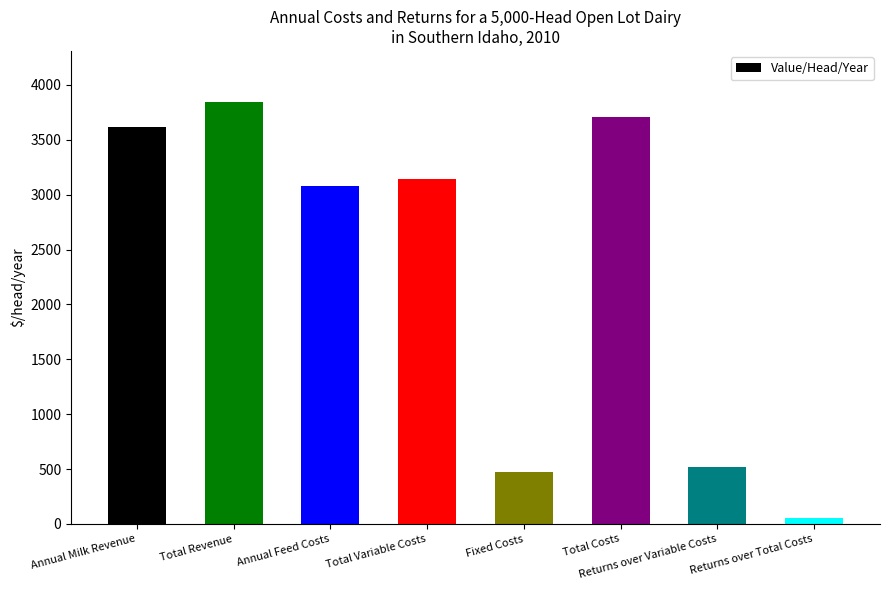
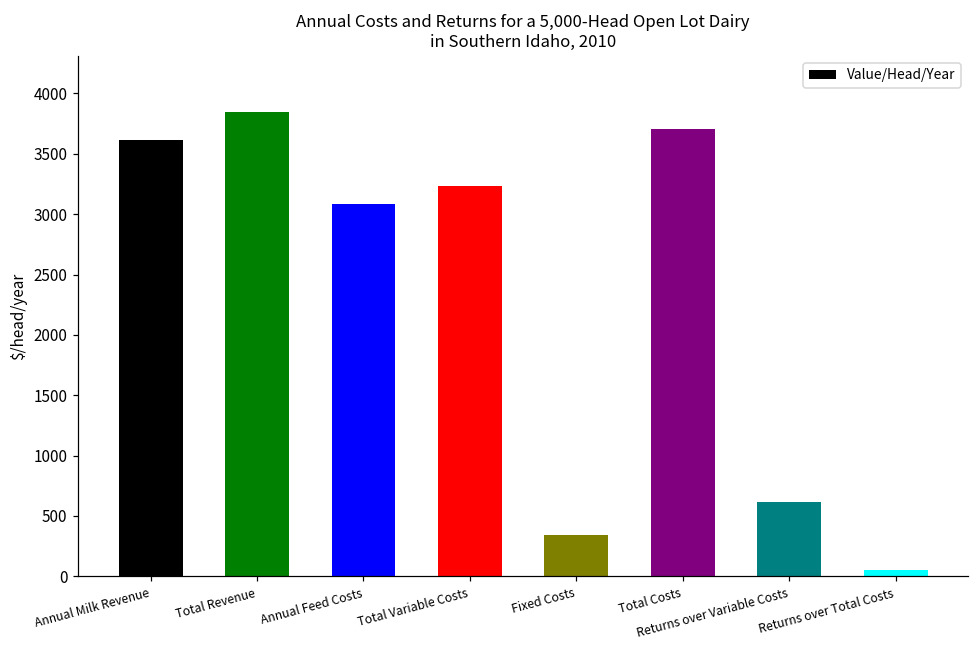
Total Variable Costs: 3140 -> 3240
Fixed Costs: 470 -> 340
Returns over Variable Costs: 520 -> 610
